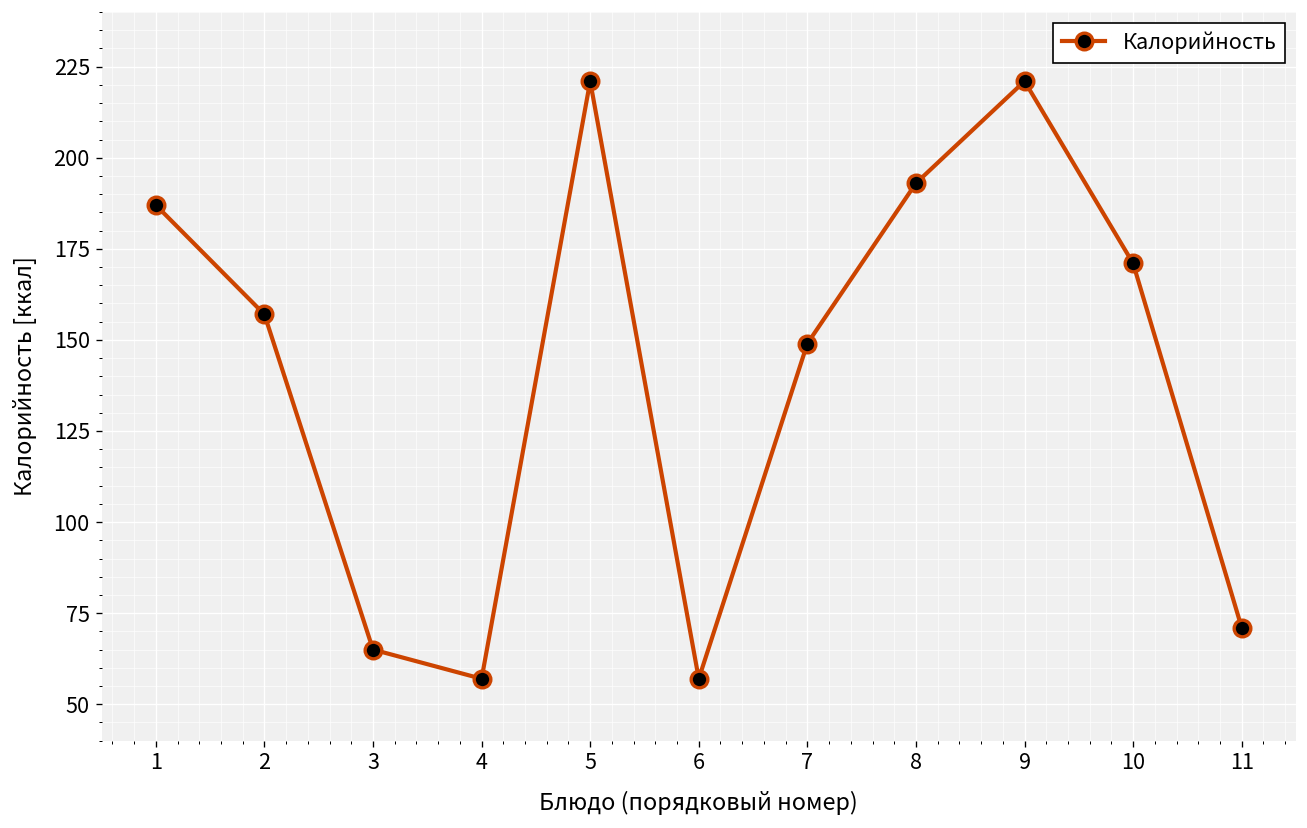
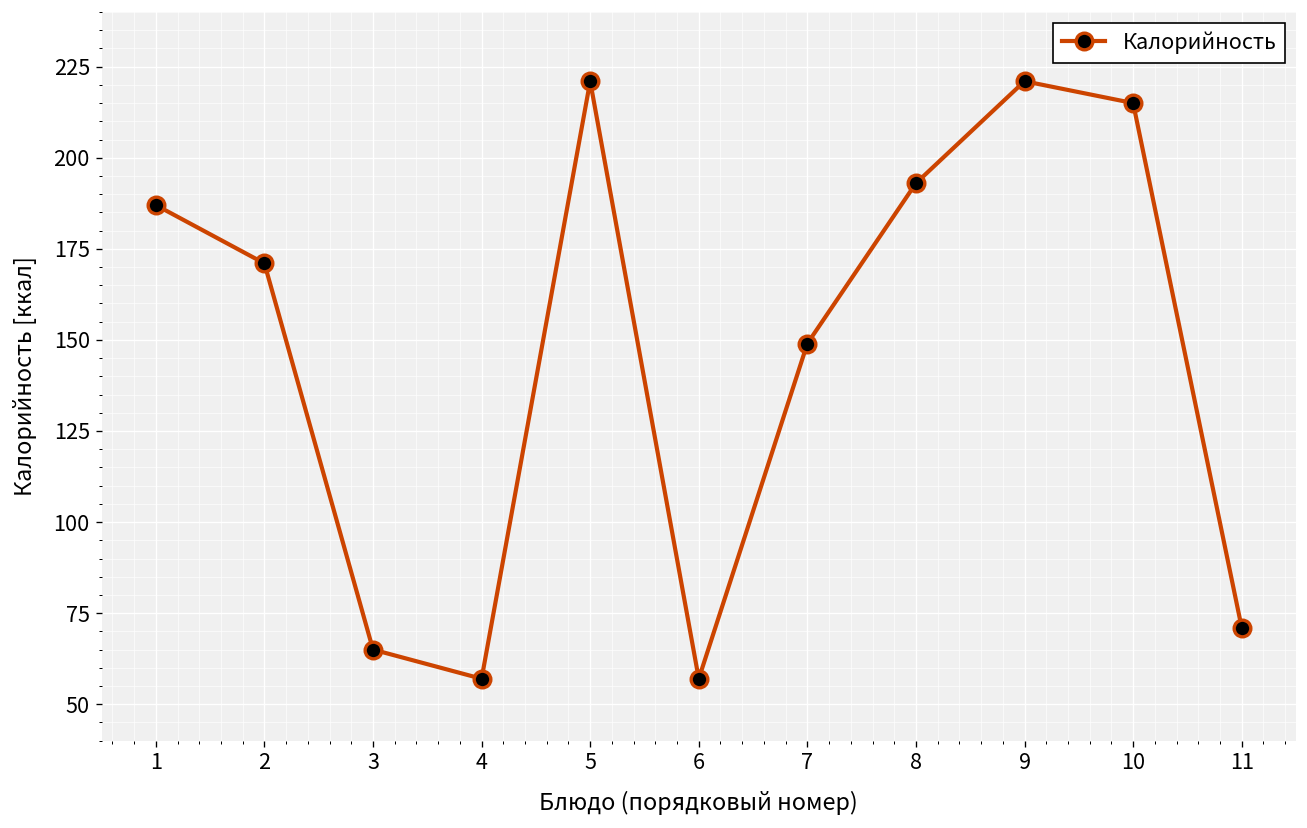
2: 157 -> 171
10: 171 -> 215
